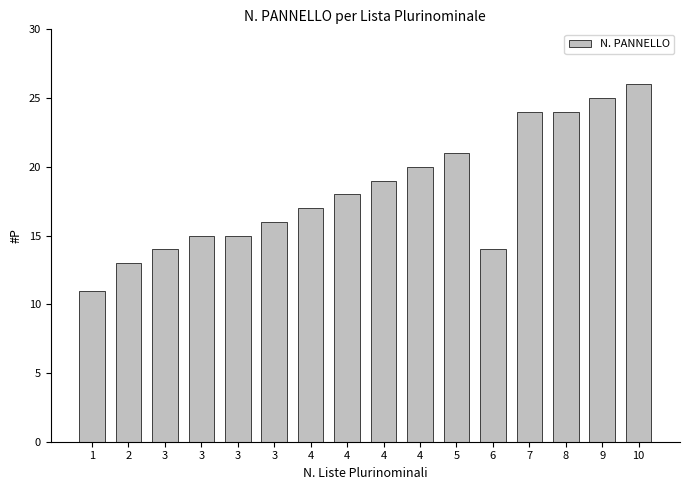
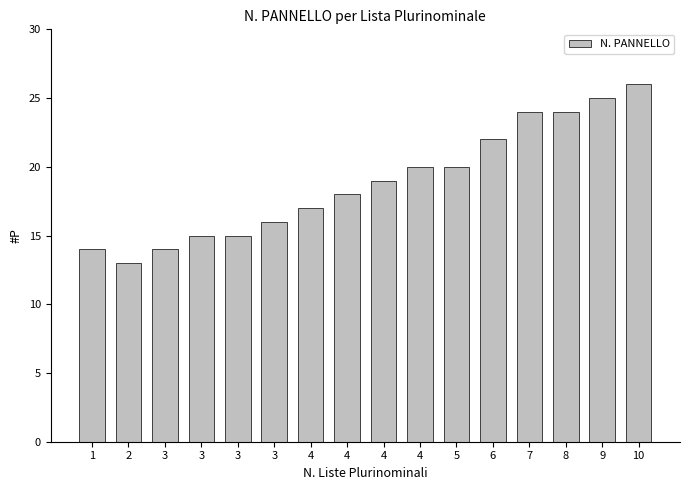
1: 11 -> 14
5: 21 -> 20
6: 14 -> 22
